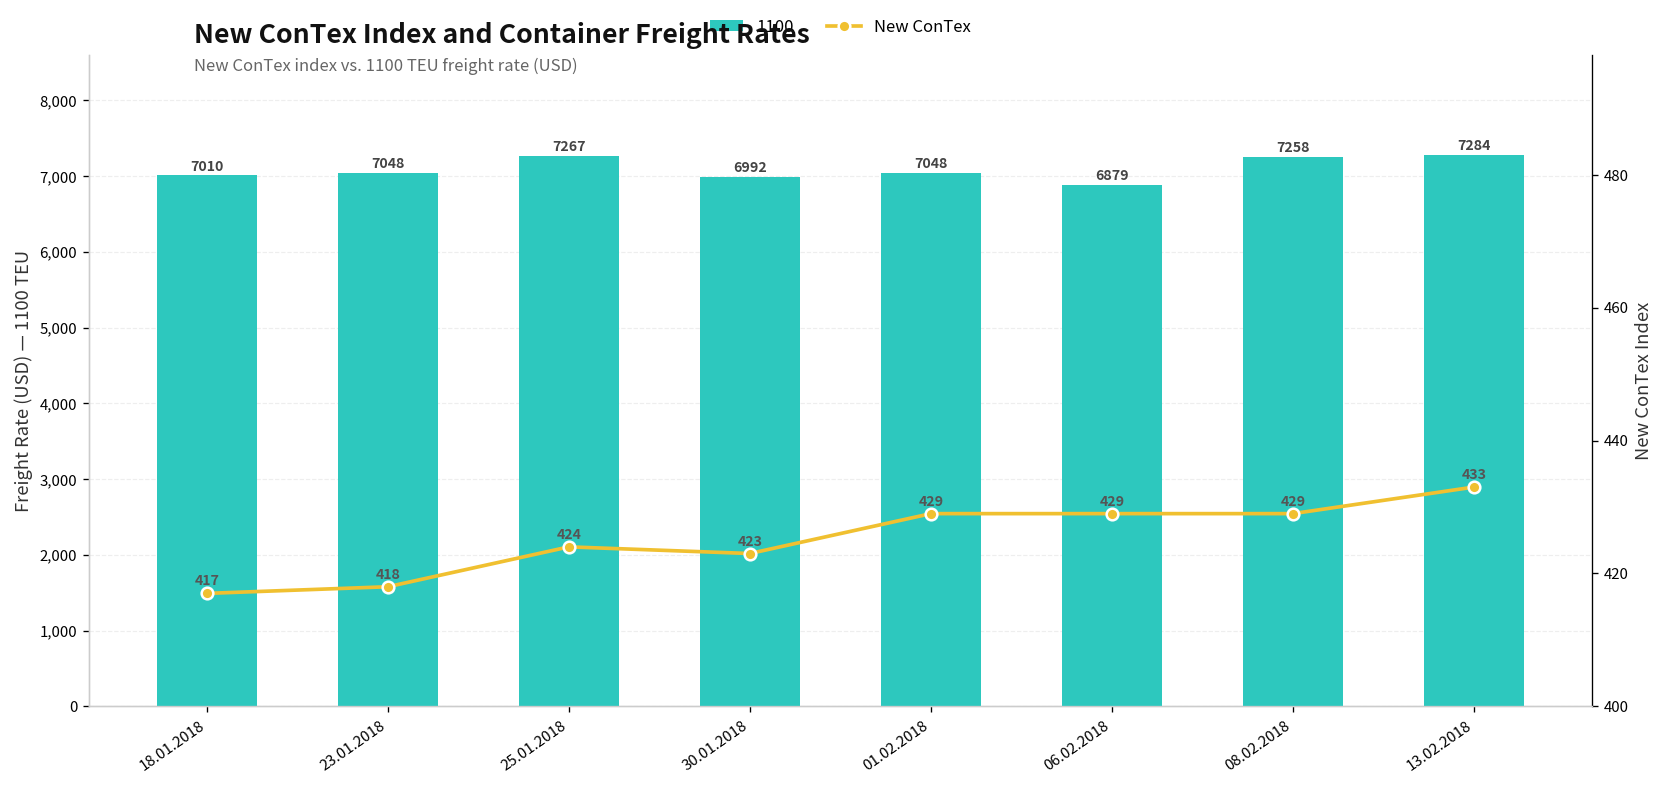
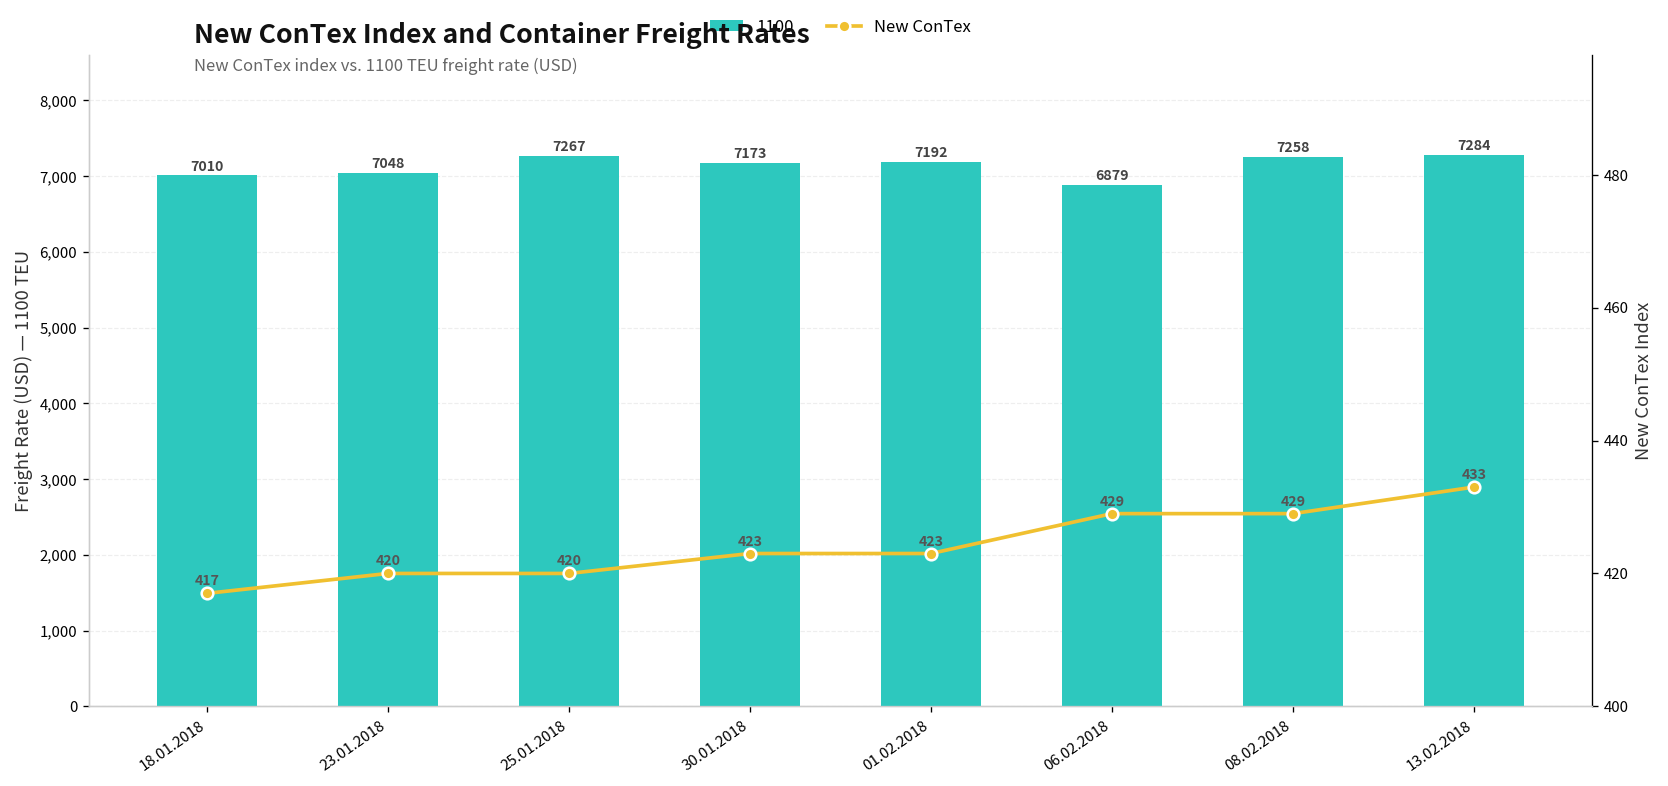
1100, 30.01.2018: 6992 -> 7173
1100, 01.02.2018: 7048 -> 7192
New ConTex, 23.01.2018: 418 -> 420
New ConTex, 25.01.2018: 424 -> 420
New ConTex, 01.02.2018: 429 -> 423
